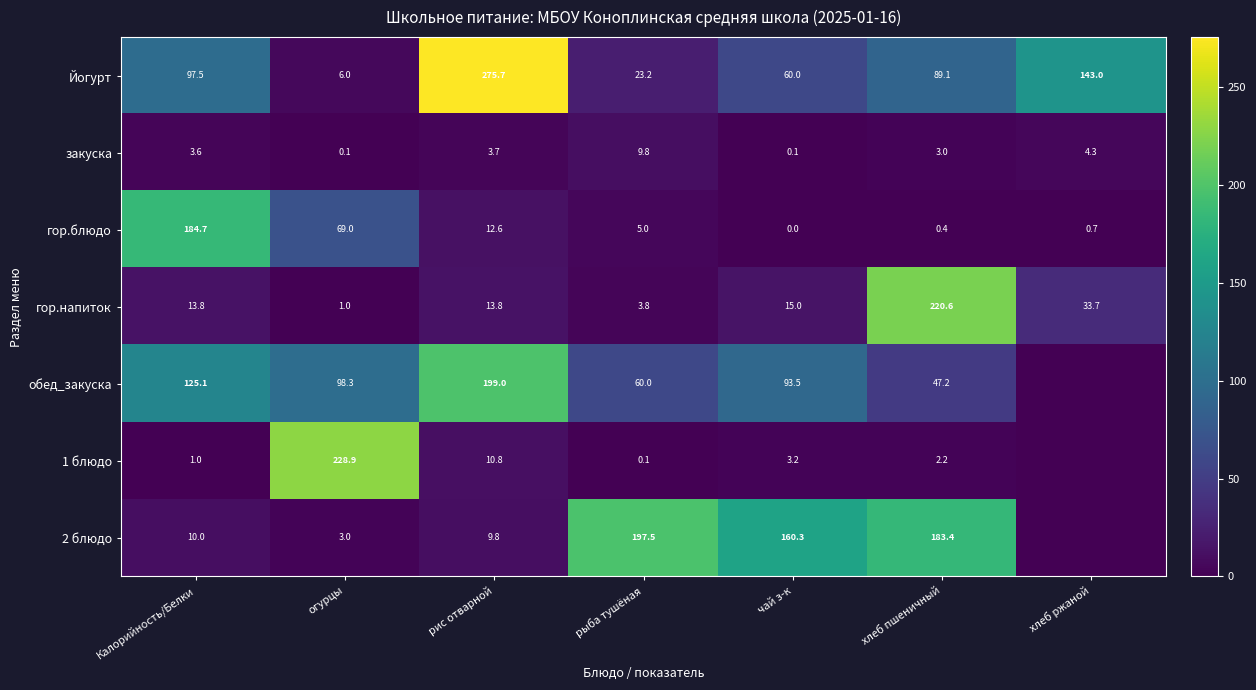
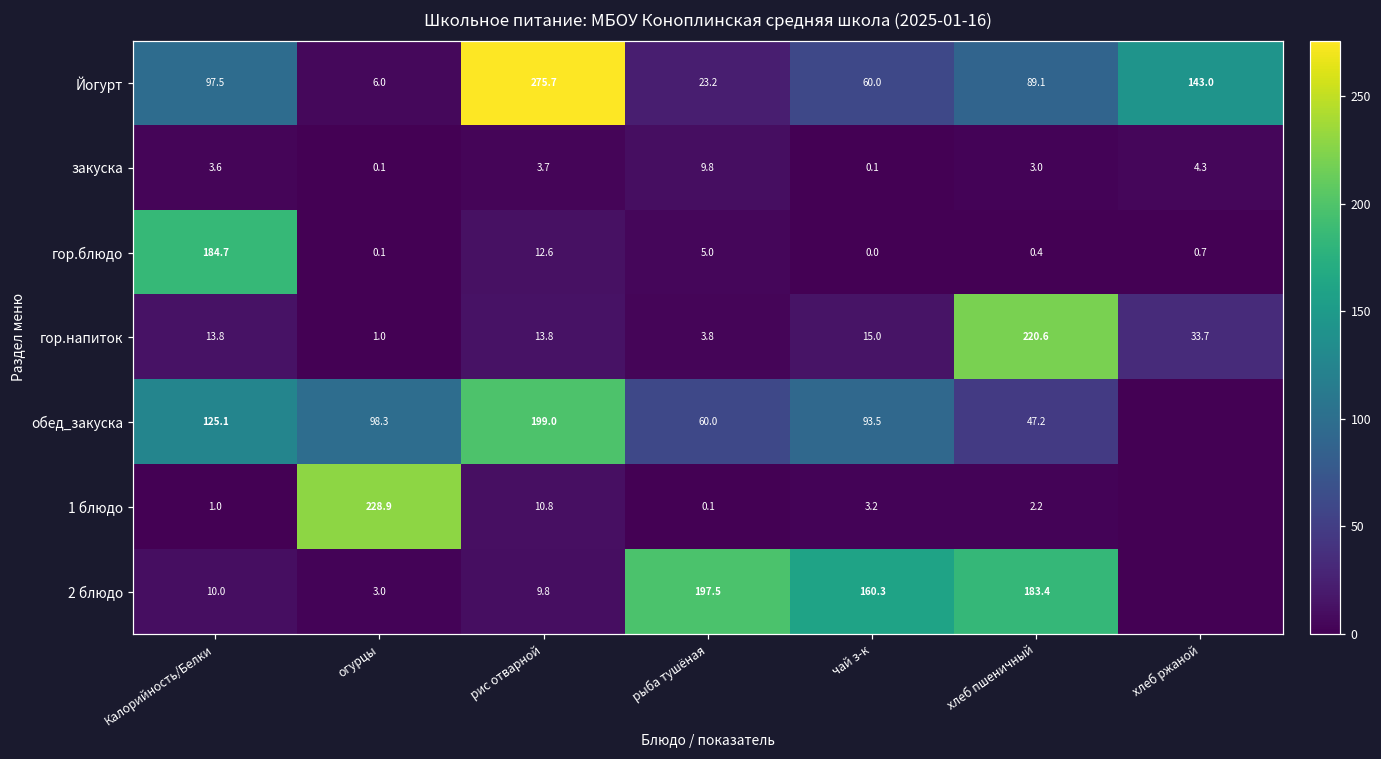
гор.блюдо, огурцы: 69.0 -> 0.1
